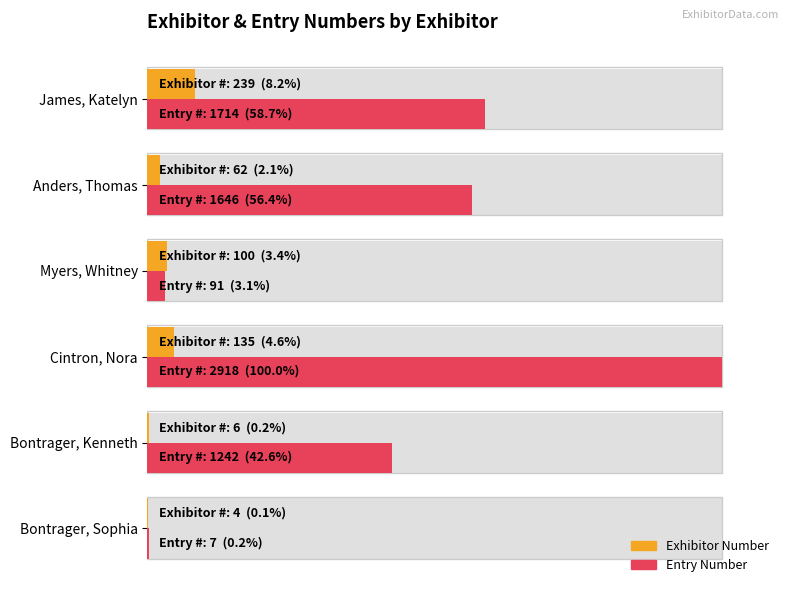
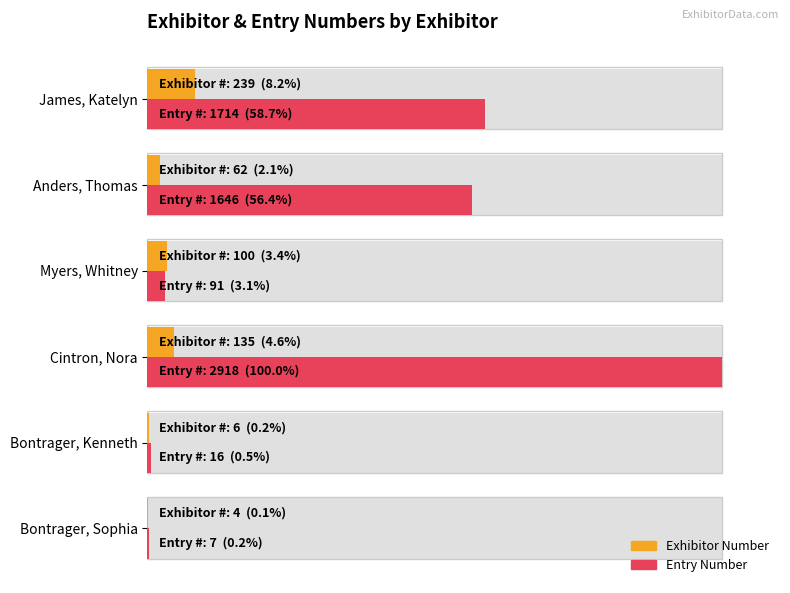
Entry Number, Bontrager, Kenneth: 1242 (42.6%) -> 16 (0.5%)
